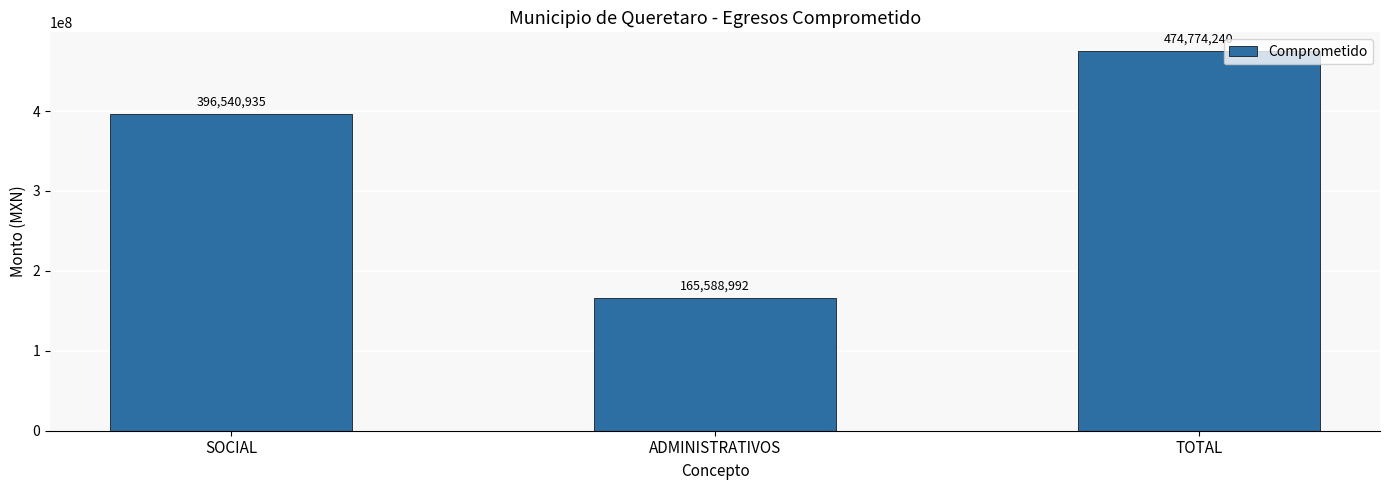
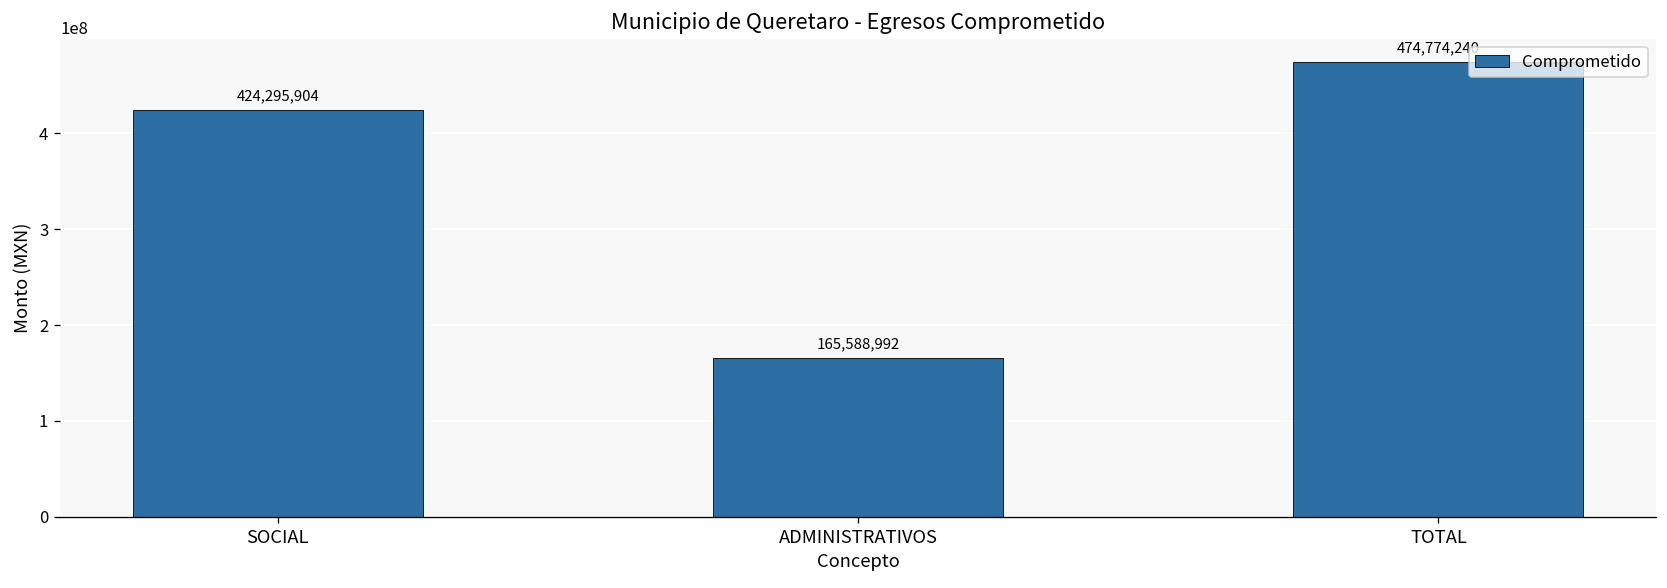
SOCIAL: 396,540,935 -> 424,295,904
